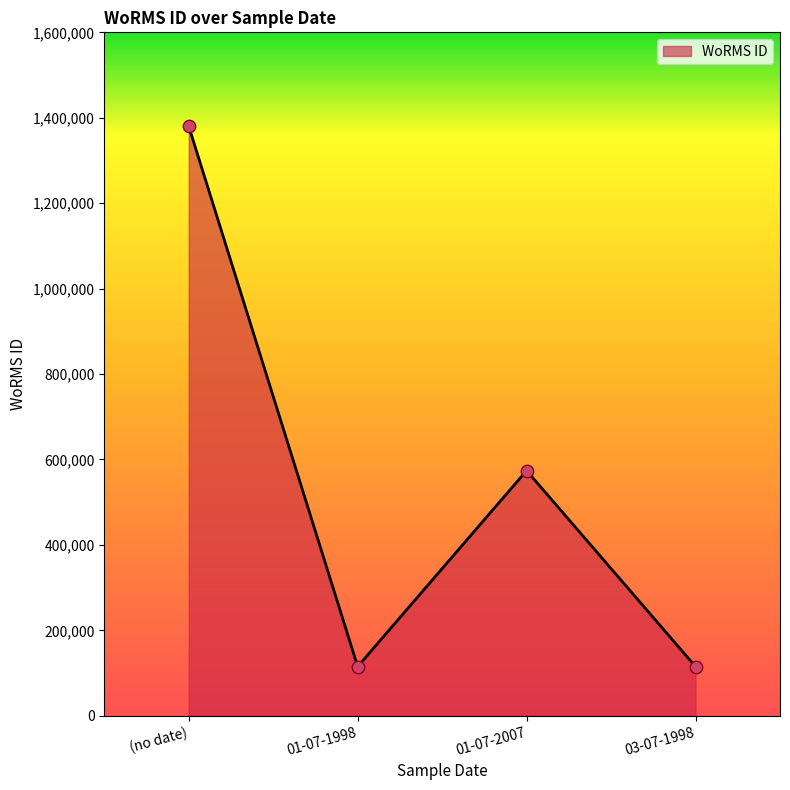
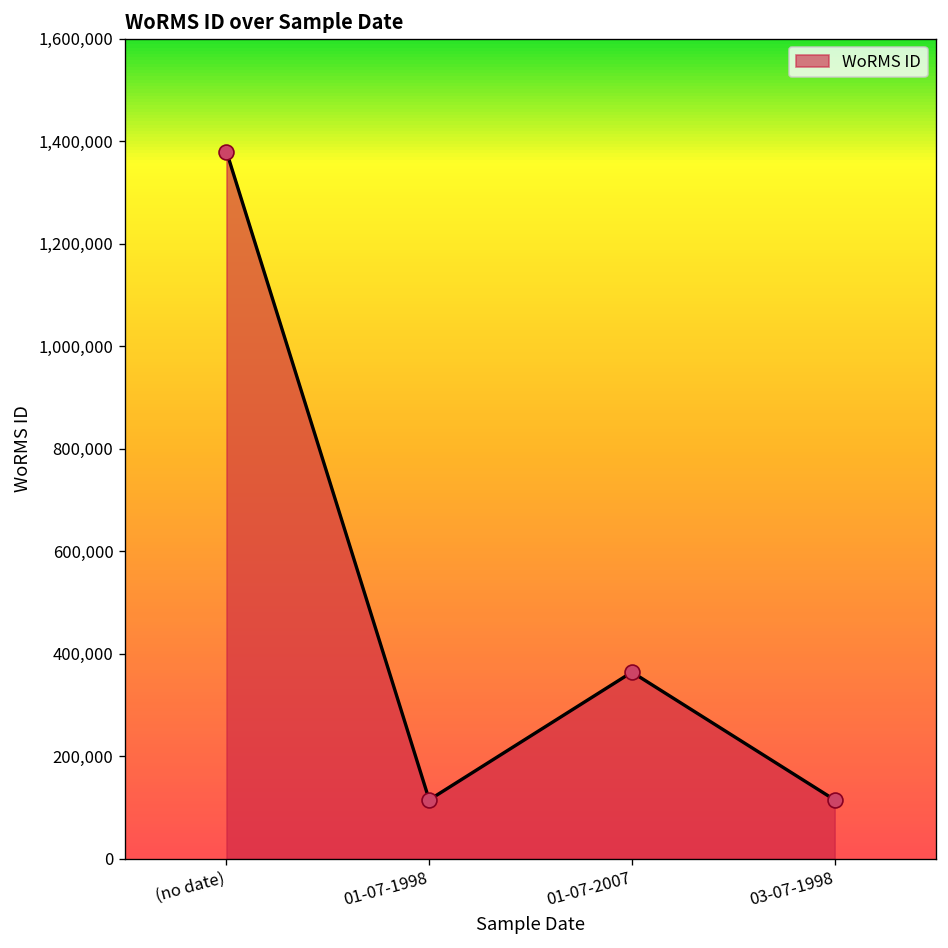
01-07-2007: 570,000 -> 360,000
